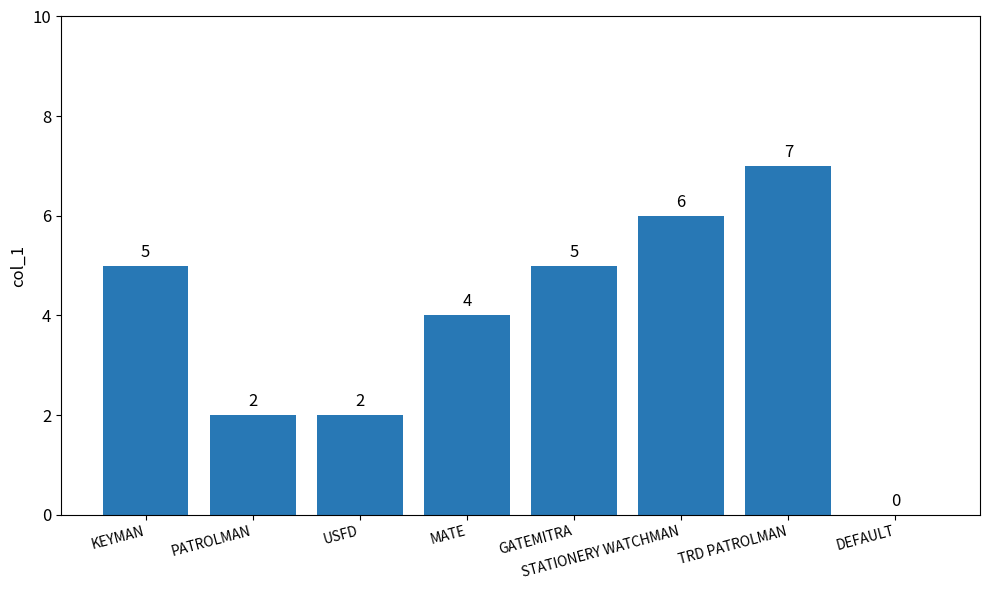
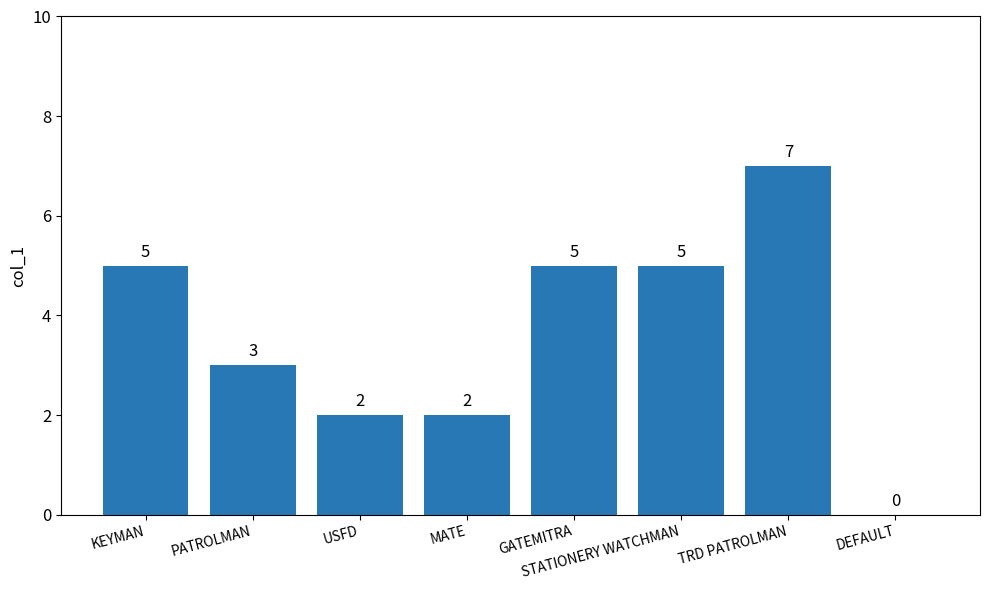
PATROLMAN: 2 -> 3
MATE: 4 -> 2
STATIONERY WATCHMAN: 6 -> 5
